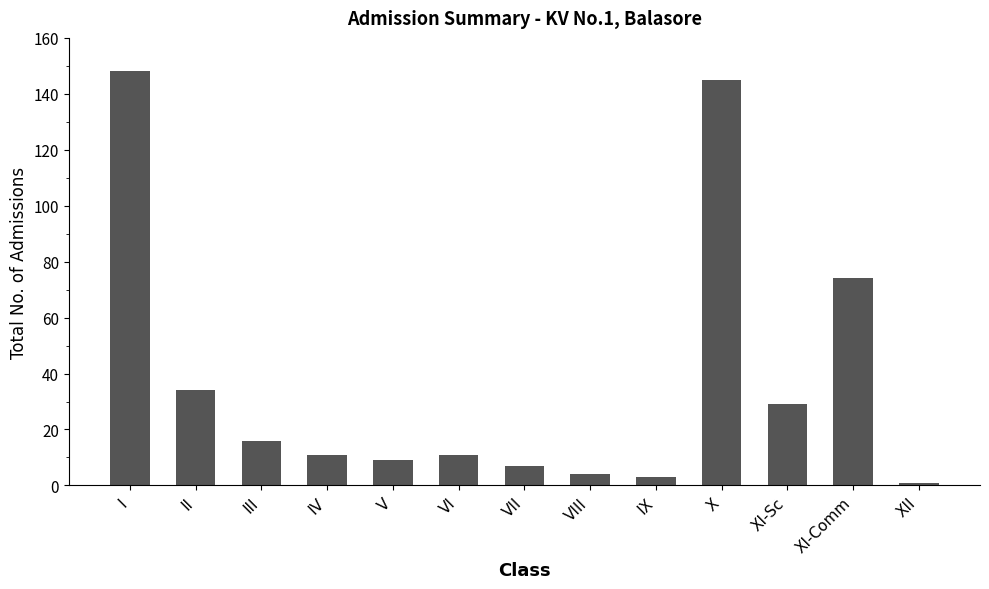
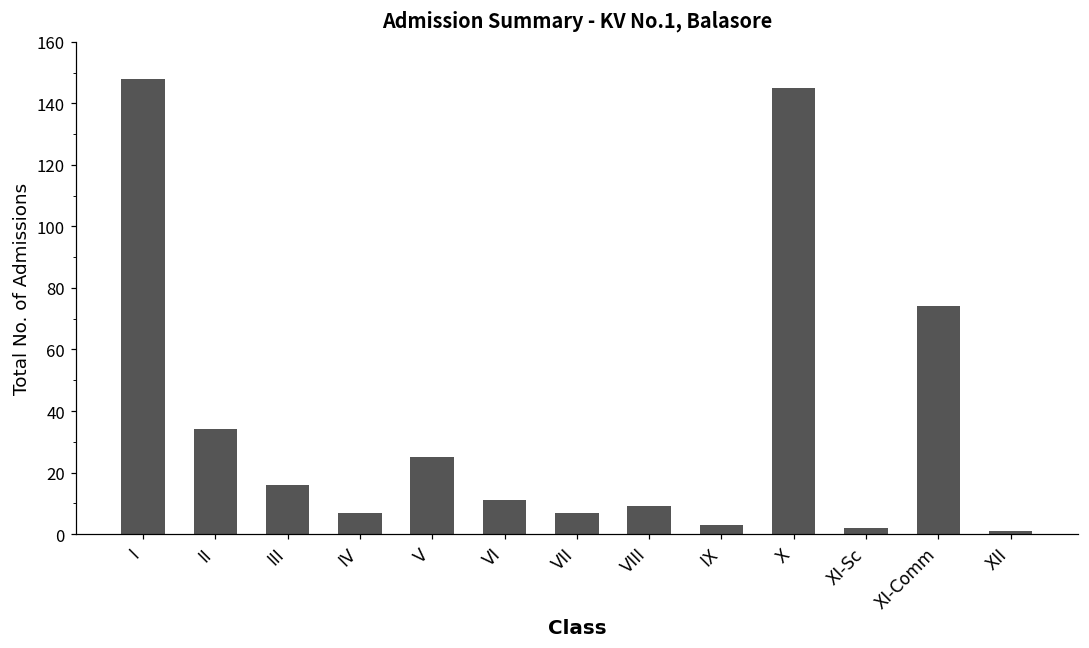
IV: 11 -> 7
V: 9 -> 25
VIII: 4 -> 9
XI-Sc: 29 -> 2
